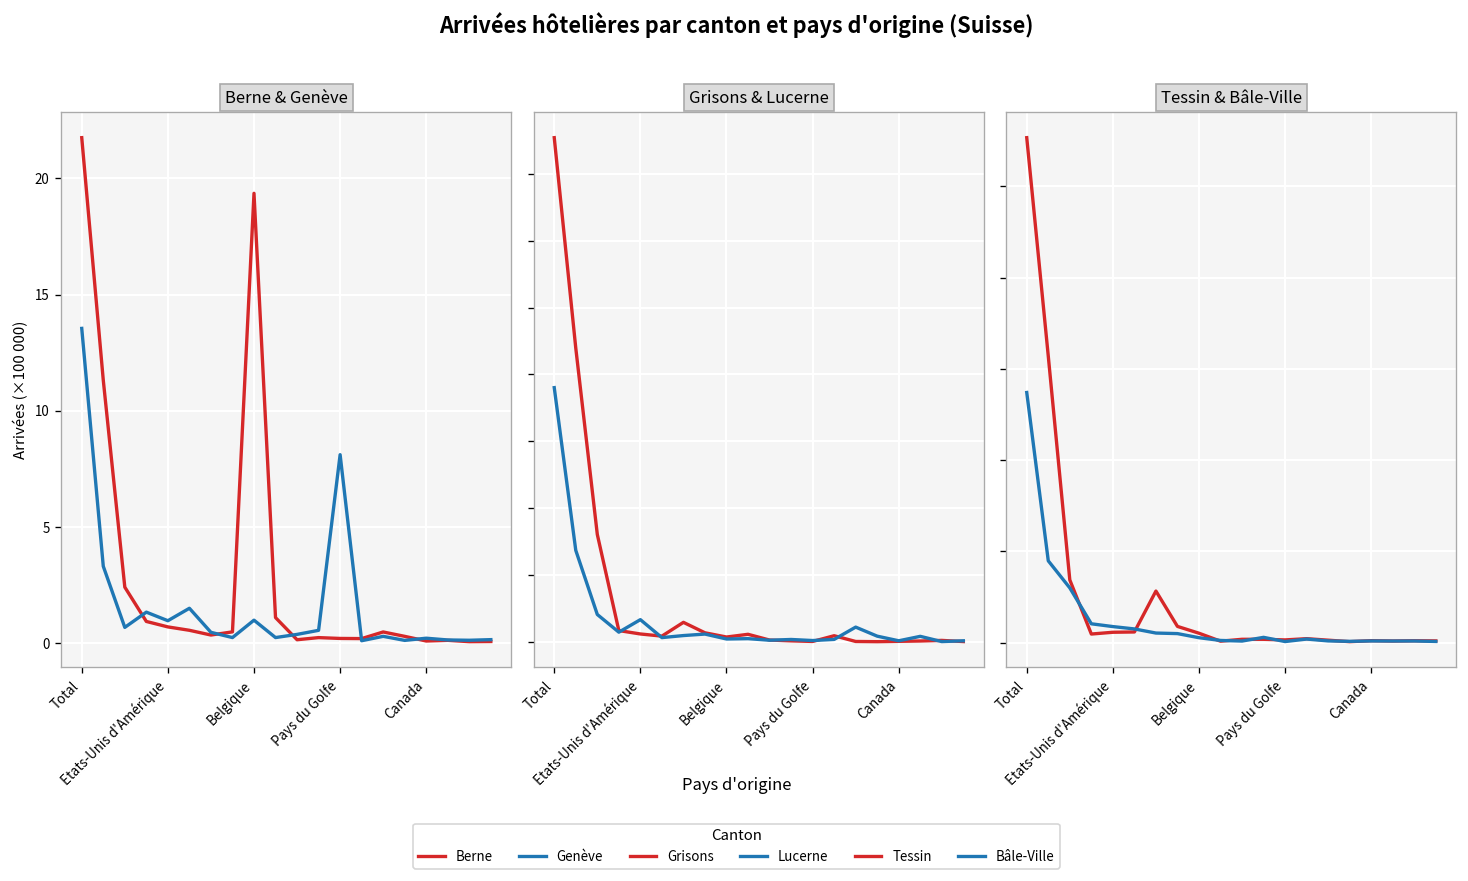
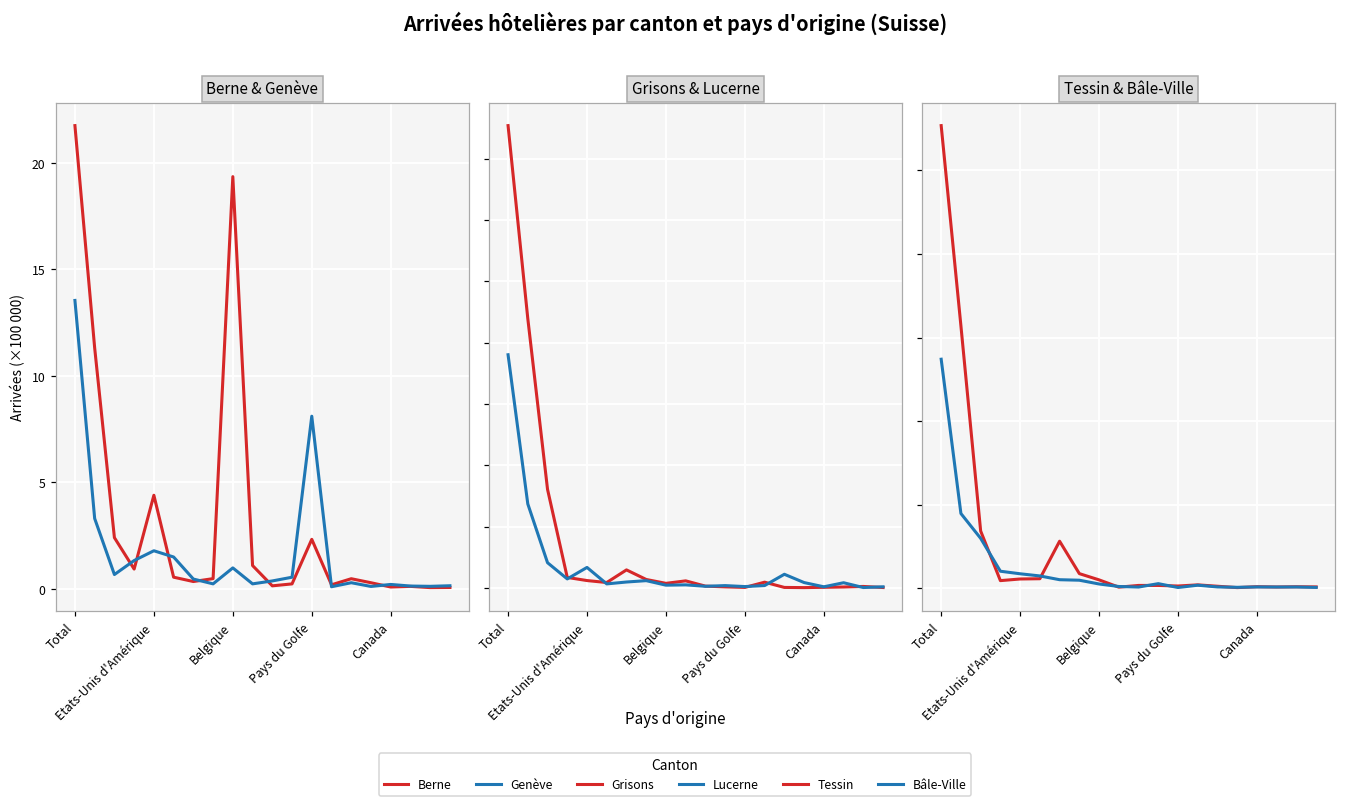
Berne & Genève, Berne, Etats-Unis d'Amérique: 0.7 -> 4.4
Berne & Genève, Genève, Etats-Unis d'Amérique: 1.0 -> 1.8
Berne & Genève, Berne, Pays du Golfe: 0.2 -> 2.3
